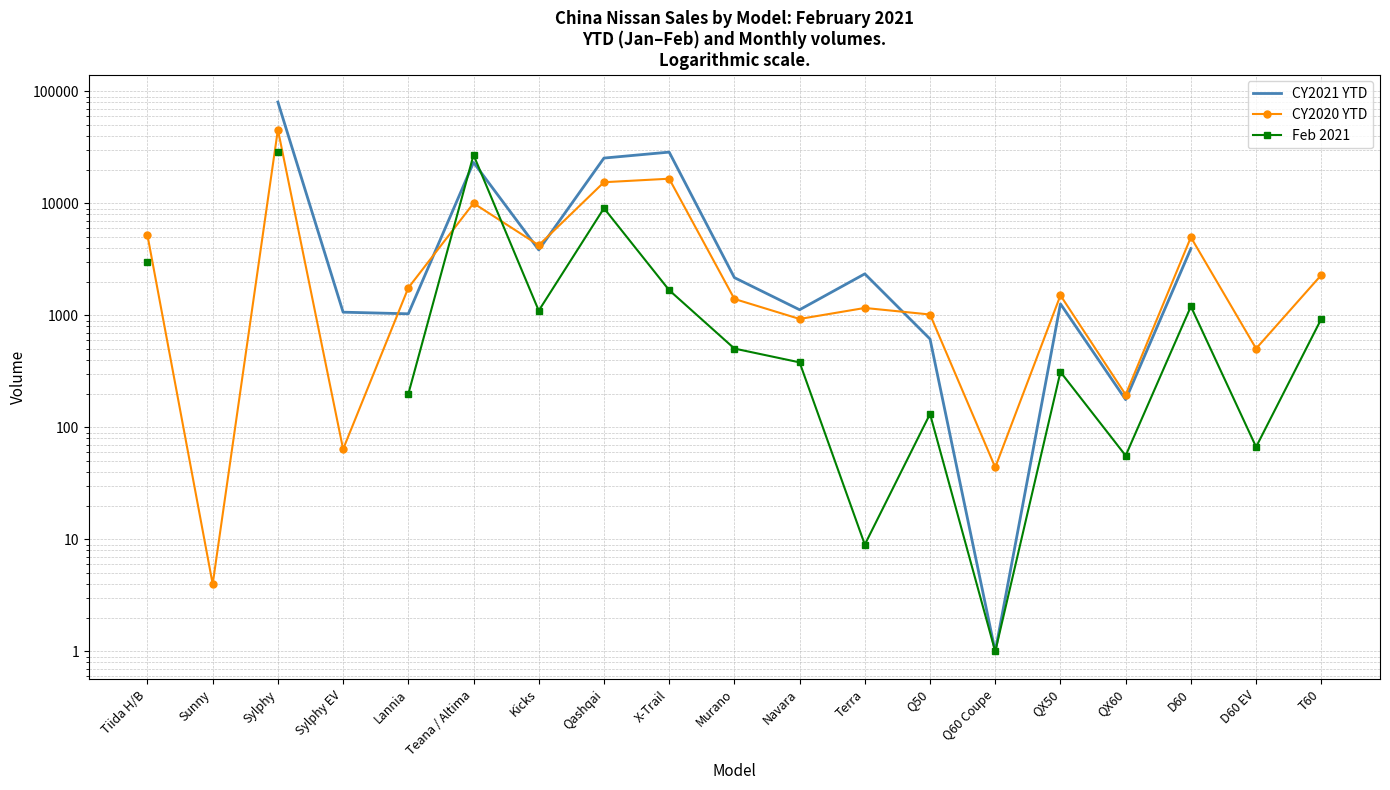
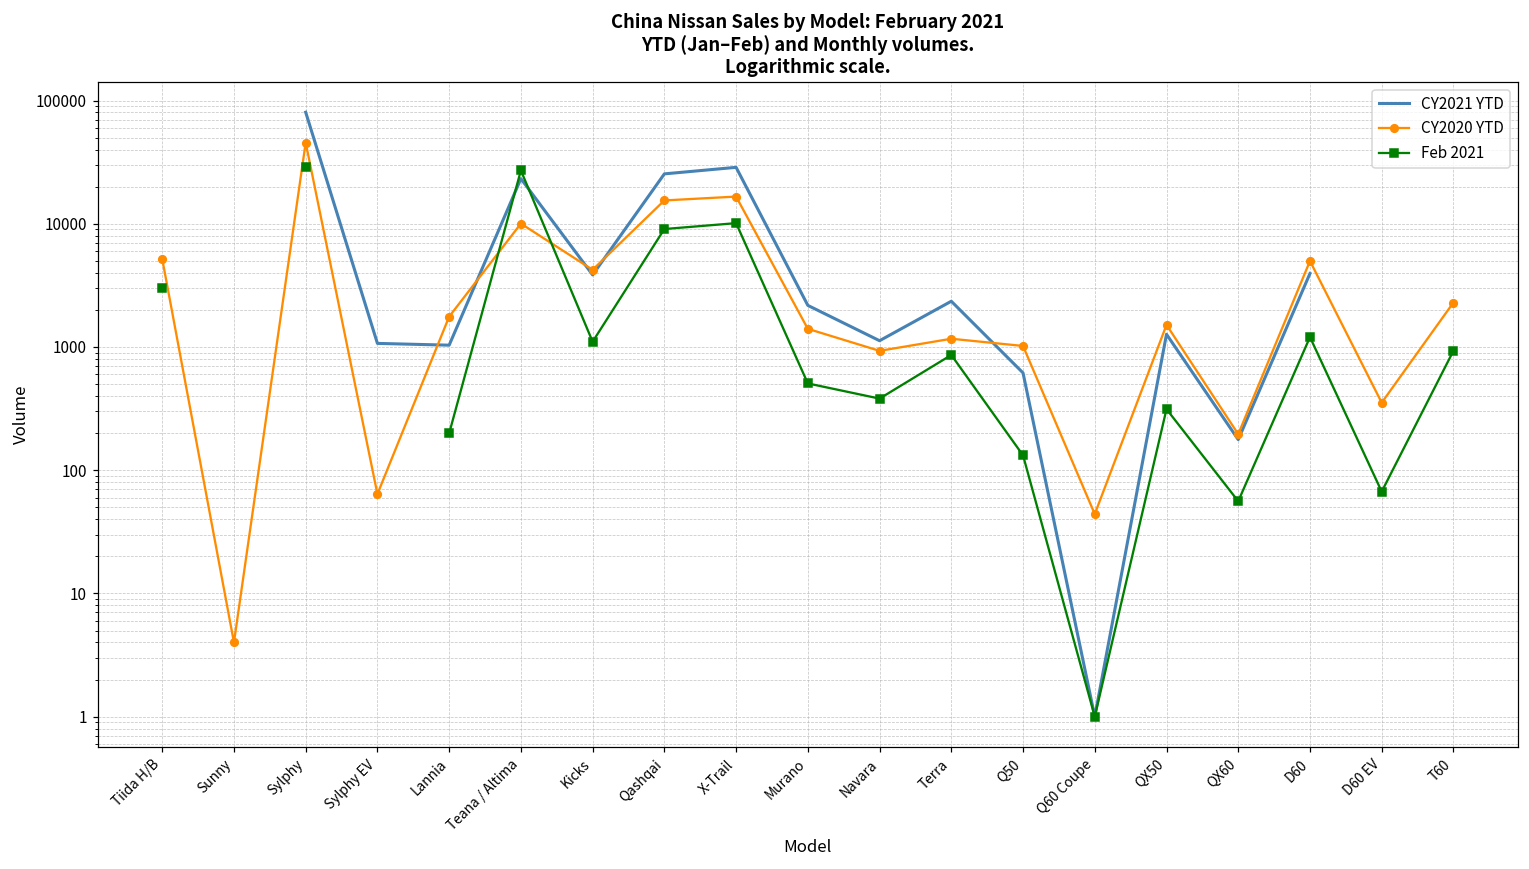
Feb 2021, X-Trail: 1700 -> 10000
Feb 2021, Terra: 9 -> 900
CY2020 YTD, D60 EV: 500 -> 350
